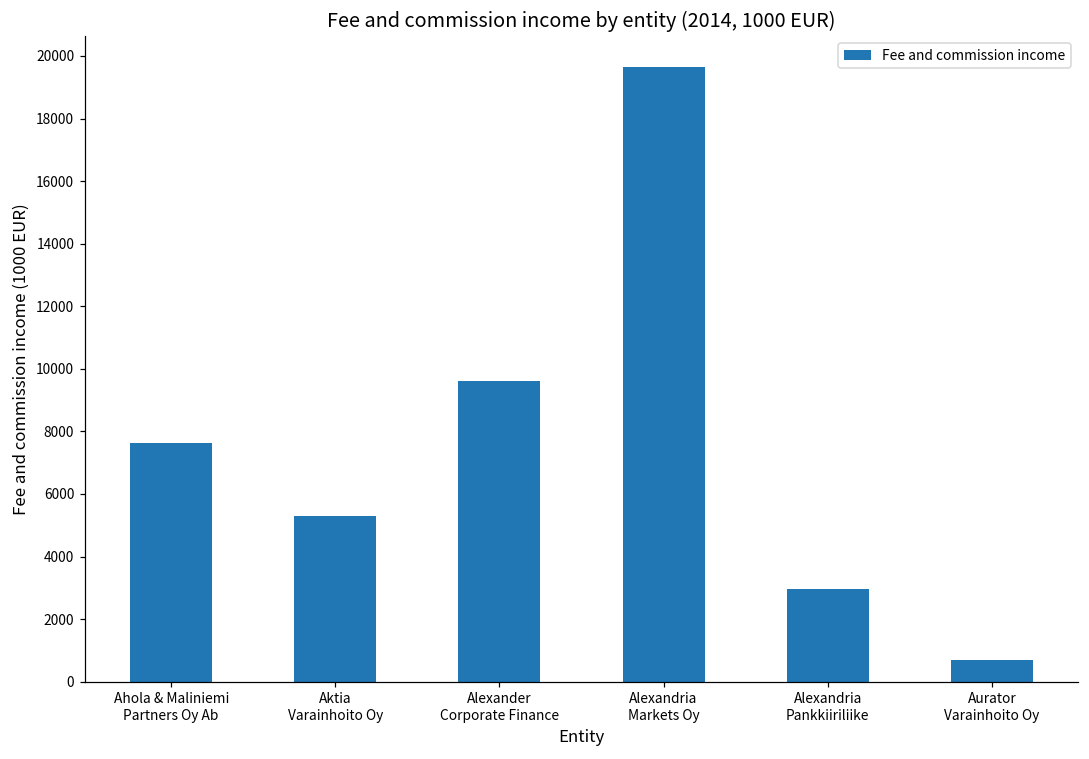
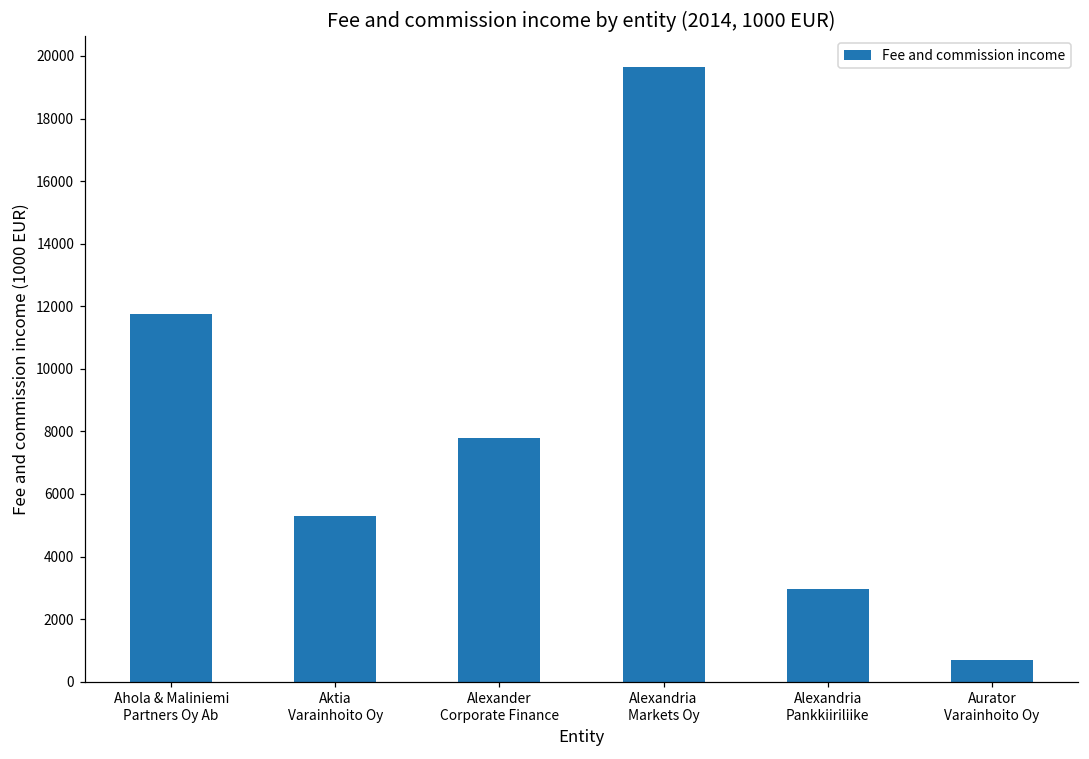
Ahola & Maliniemi Partners Oy Ab: 7600 -> 11700
Alexander Corporate Finance: 9600 -> 7800
